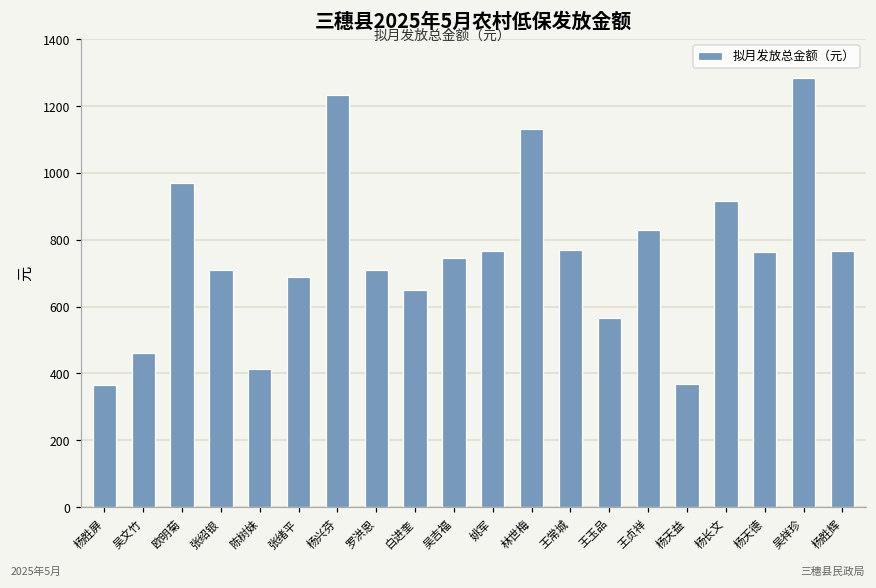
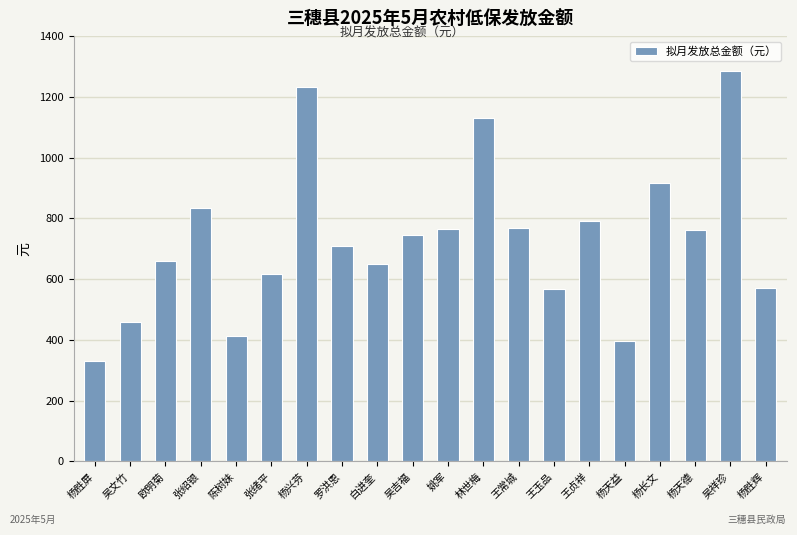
杨胜屏: 370 -> 330
欧明菊: 970 -> 660
张绍银: 710 -> 830
张绪平: 690 -> 620
王贞祥: 830 -> 790
杨天益: 370 -> 400
杨胜辉: 770 -> 570
